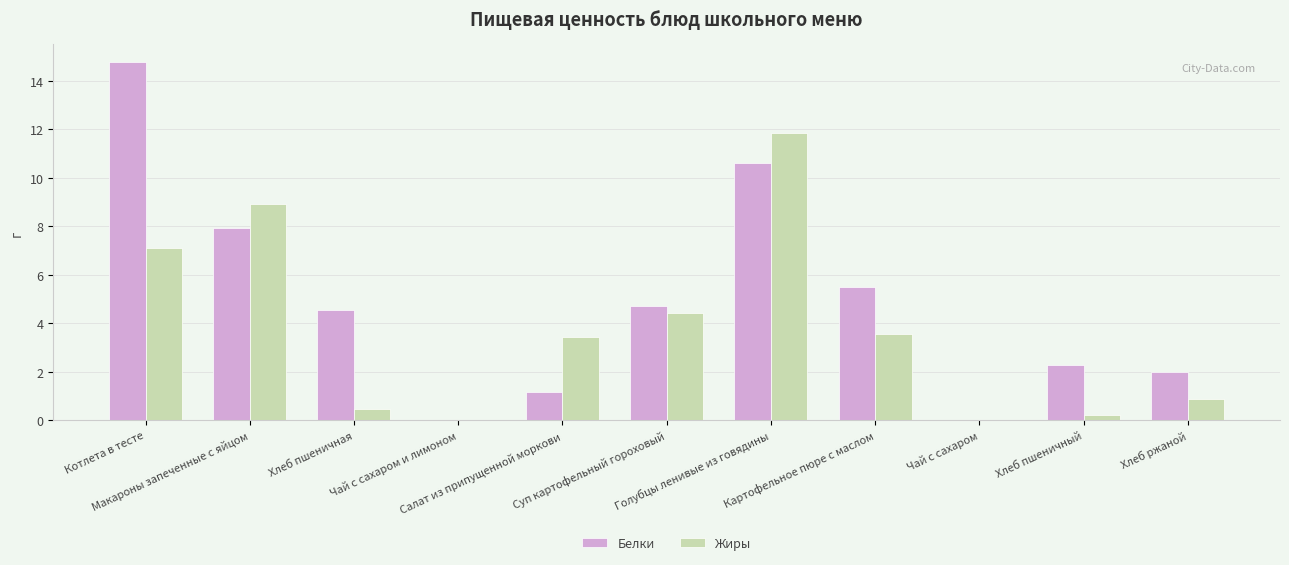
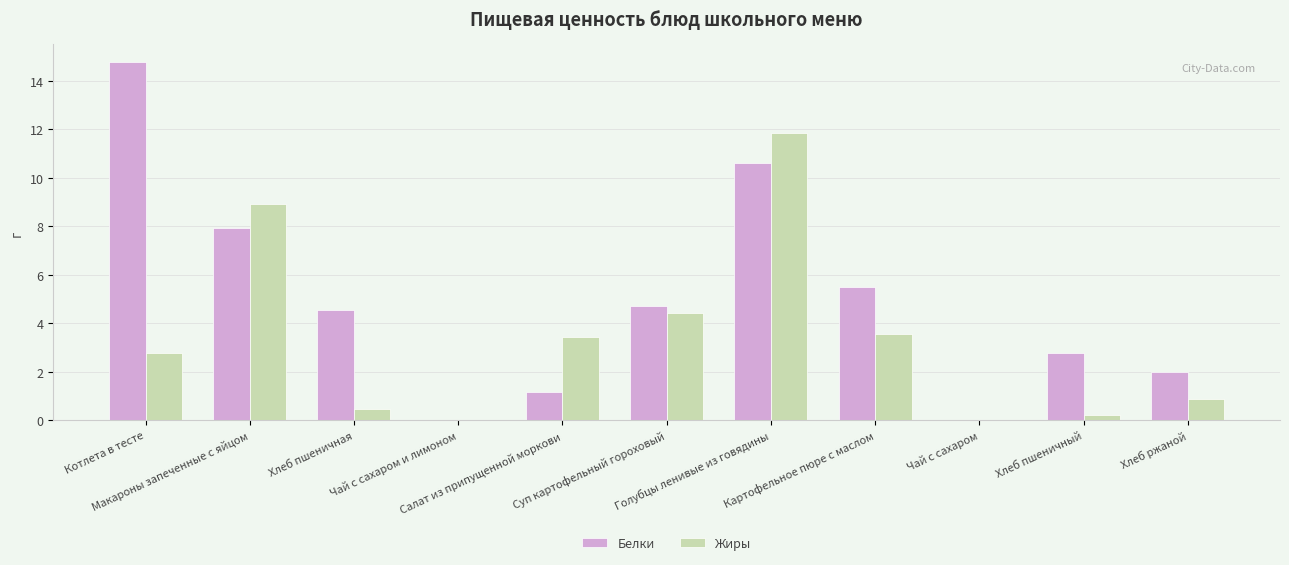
Жиры, Котлета в тесте: 7.1 -> 2.8
Белки, Хлеб пшеничный: 2.3 -> 2.8
